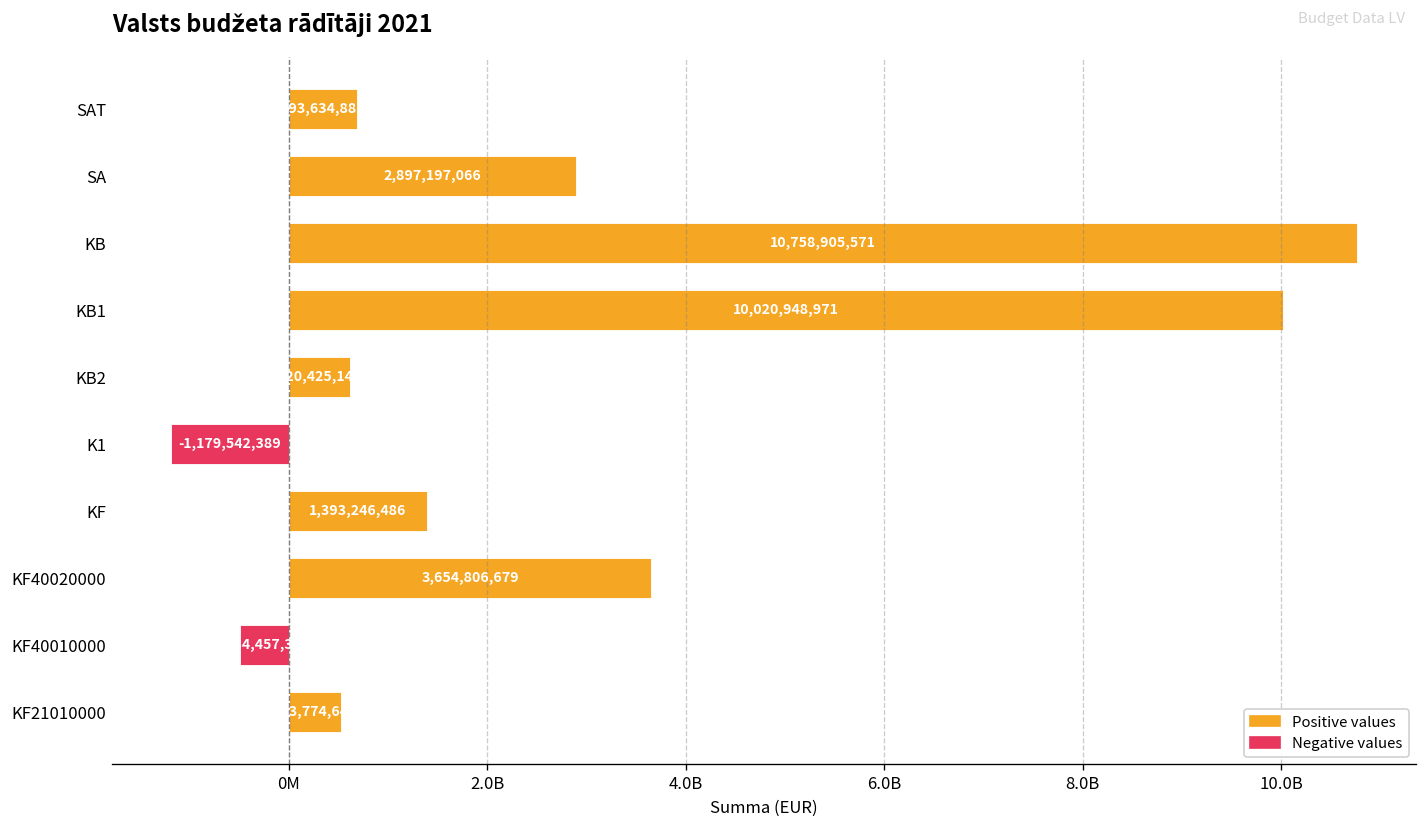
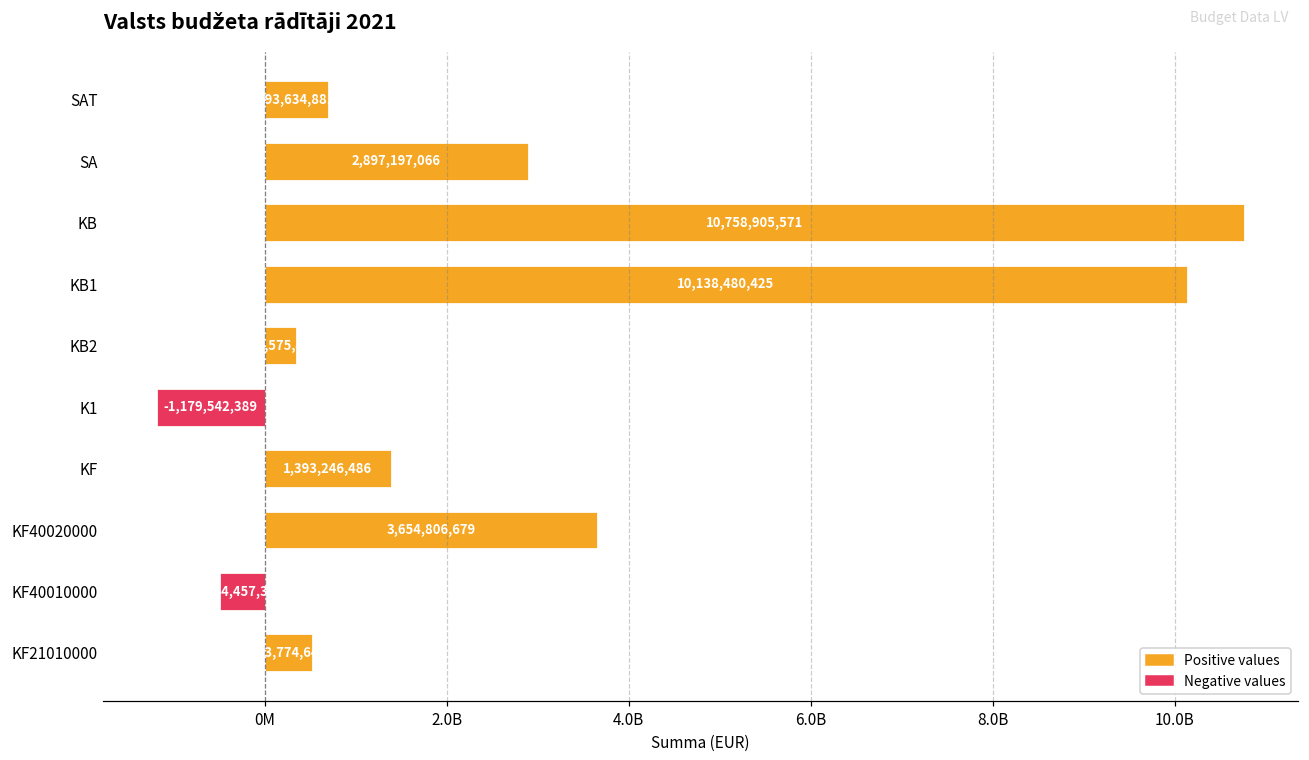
KB1: 10,020,948,971 -> 10,138,480,425
KB2: 600000000 -> 300000000
